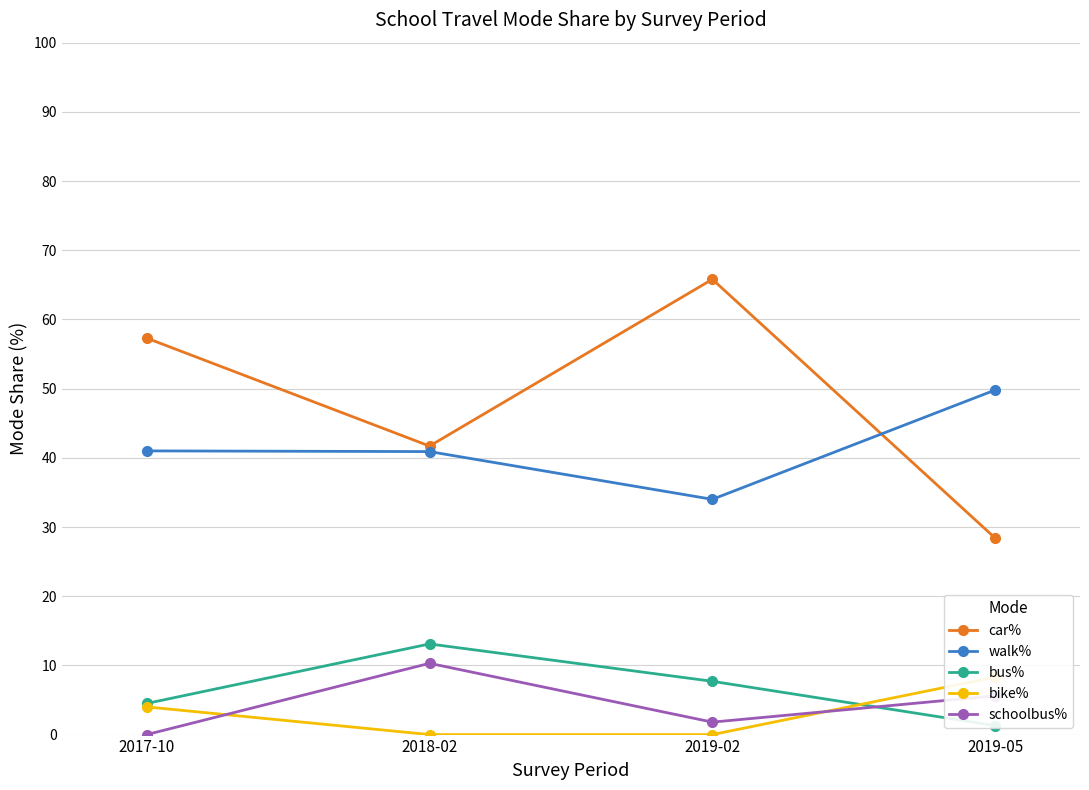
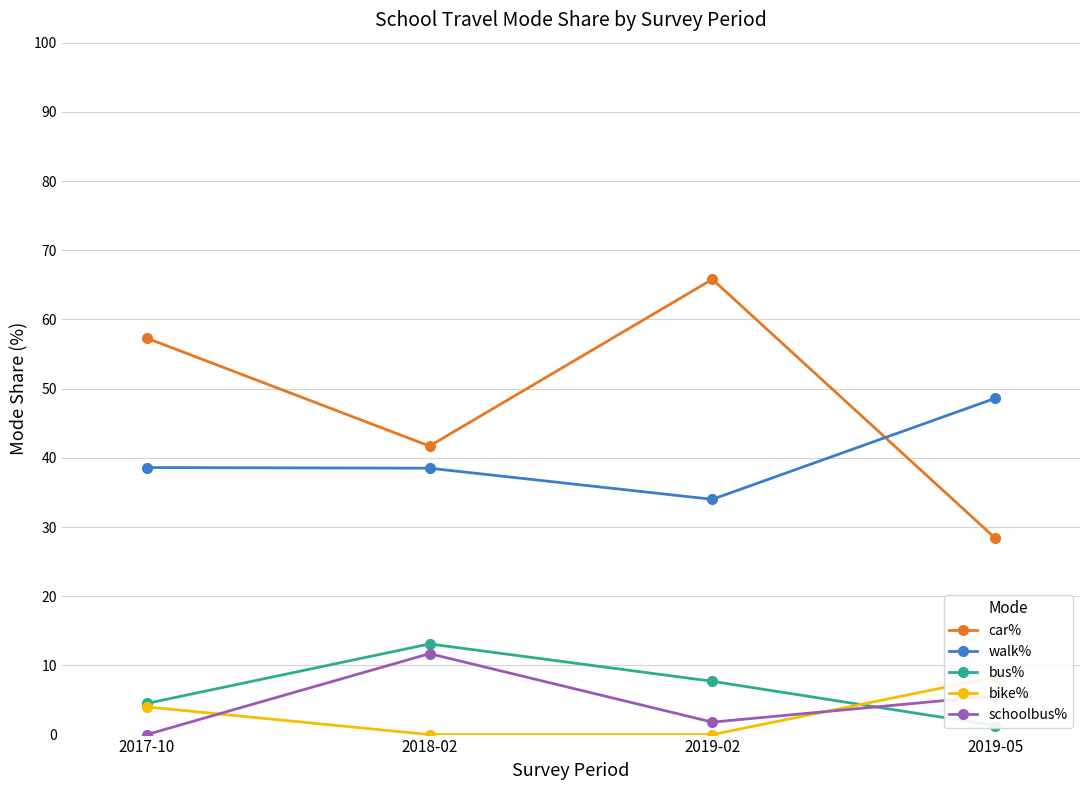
walk%, 2017-10: 41 -> 39
walk%, 2018-02: 41 -> 39
schoolbus%, 2018-02: 10 -> 12
walk%, 2019-05: 50 -> 49
